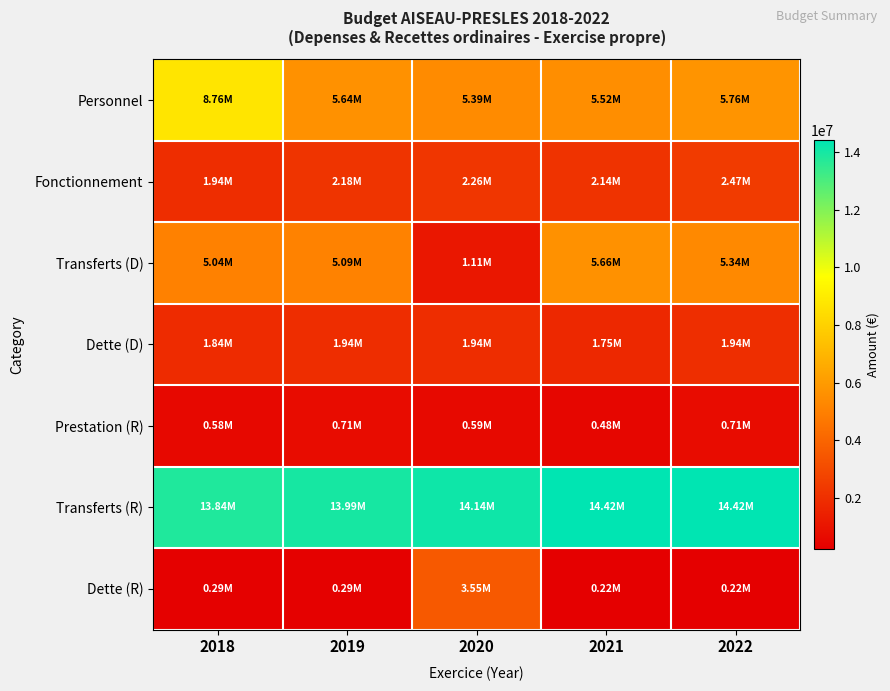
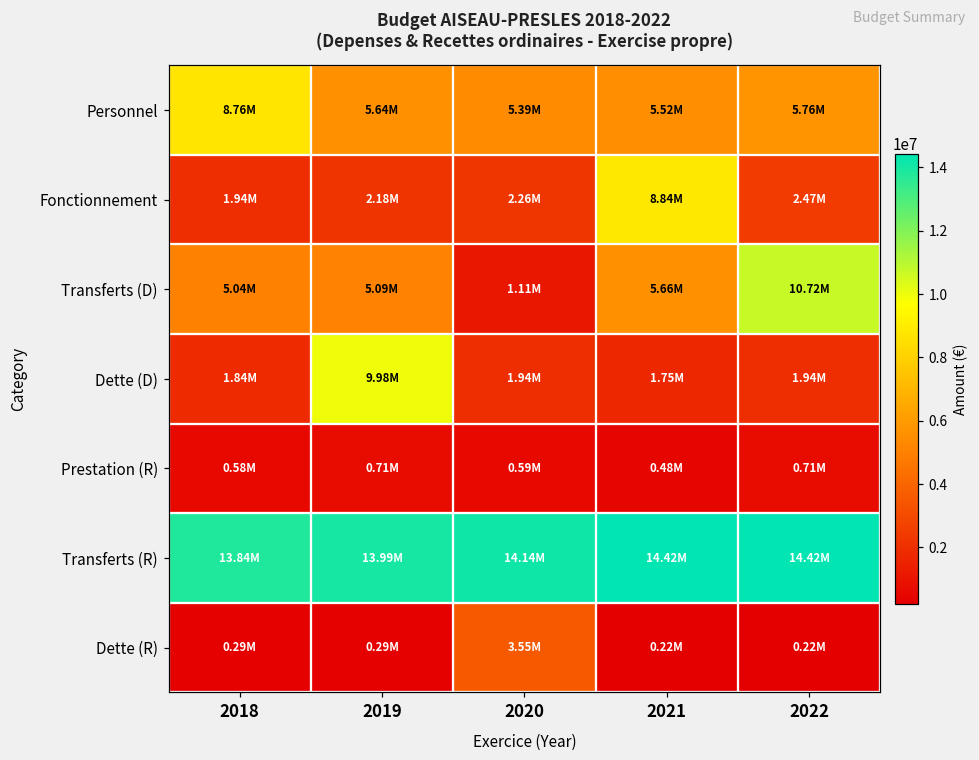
Fonctionnement, 2021: 2.14M -> 8.84M
Transferts (D), 2022: 5.34M -> 10.72M
Dette (D), 2019: 1.94M -> 9.98M
